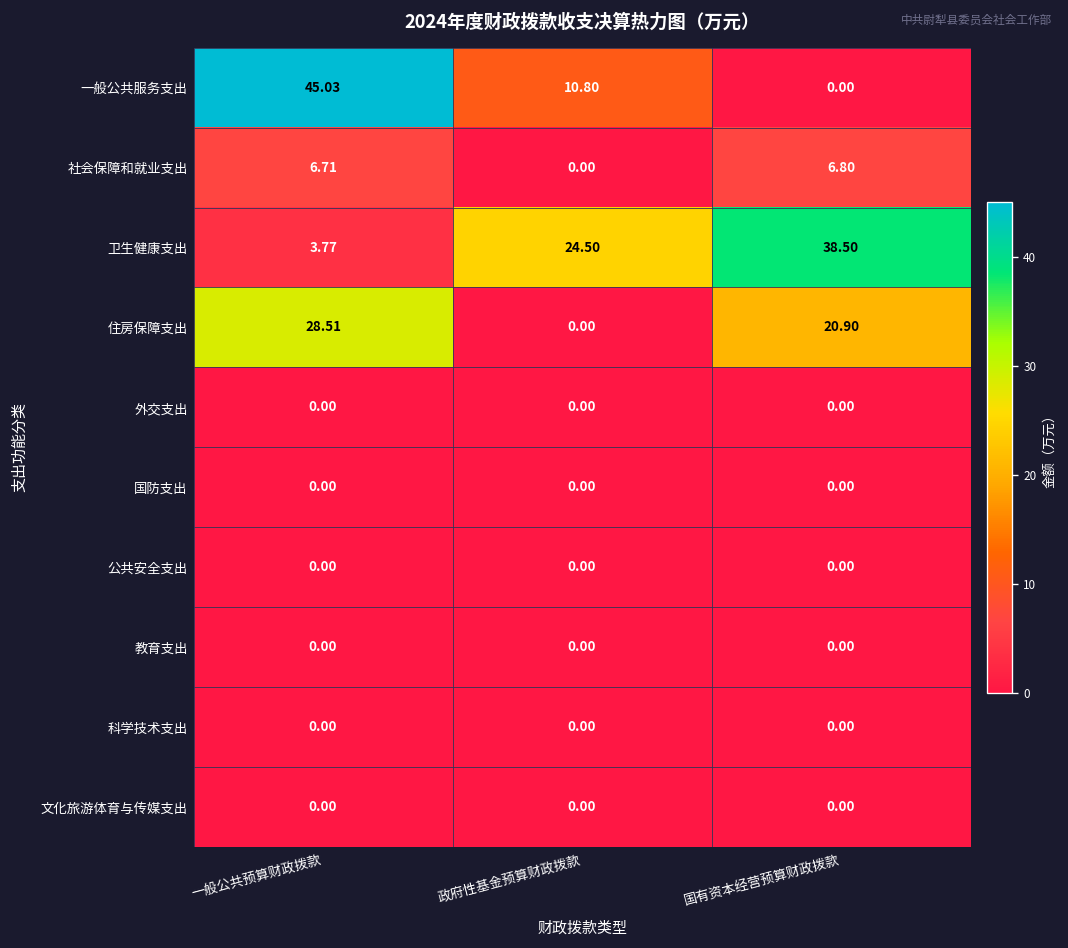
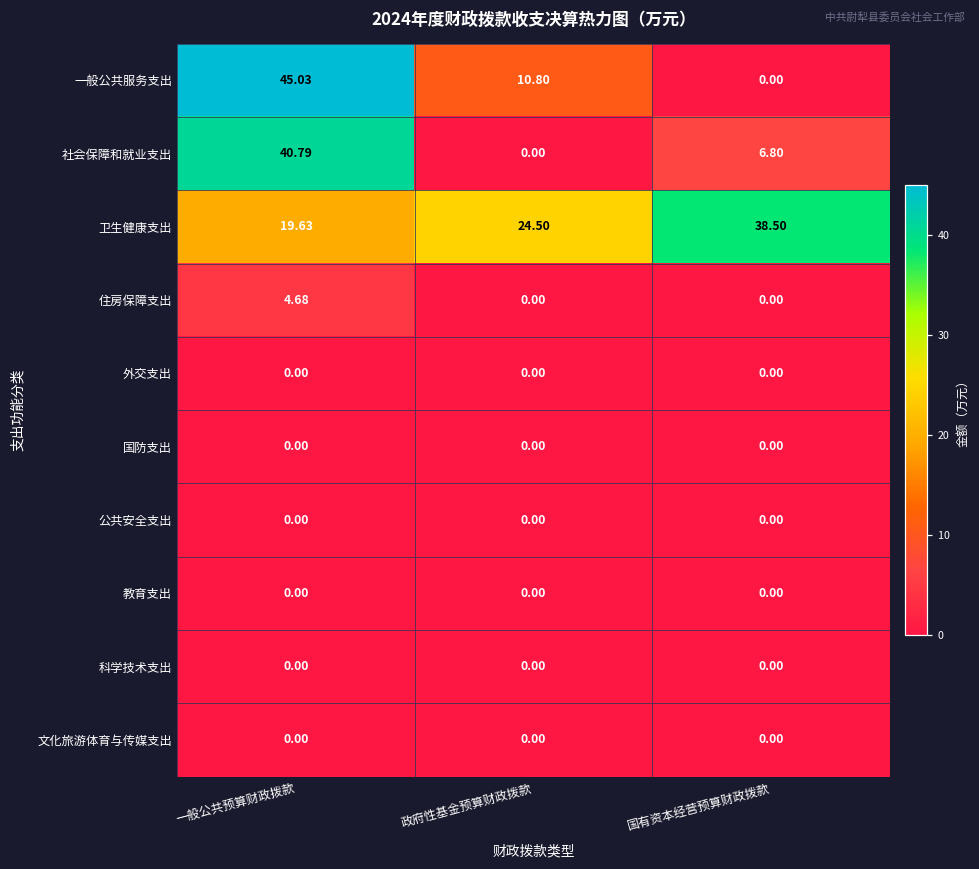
社会保障和就业支出, 一般公共预算财政拨款: 6.71 -> 40.79
卫生健康支出, 一般公共预算财政拨款: 3.77 -> 19.63
住房保障支出, 一般公共预算财政拨款: 28.51 -> 4.68
住房保障支出, 国有资本经营预算财政拨款: 20.90 -> 0.00
